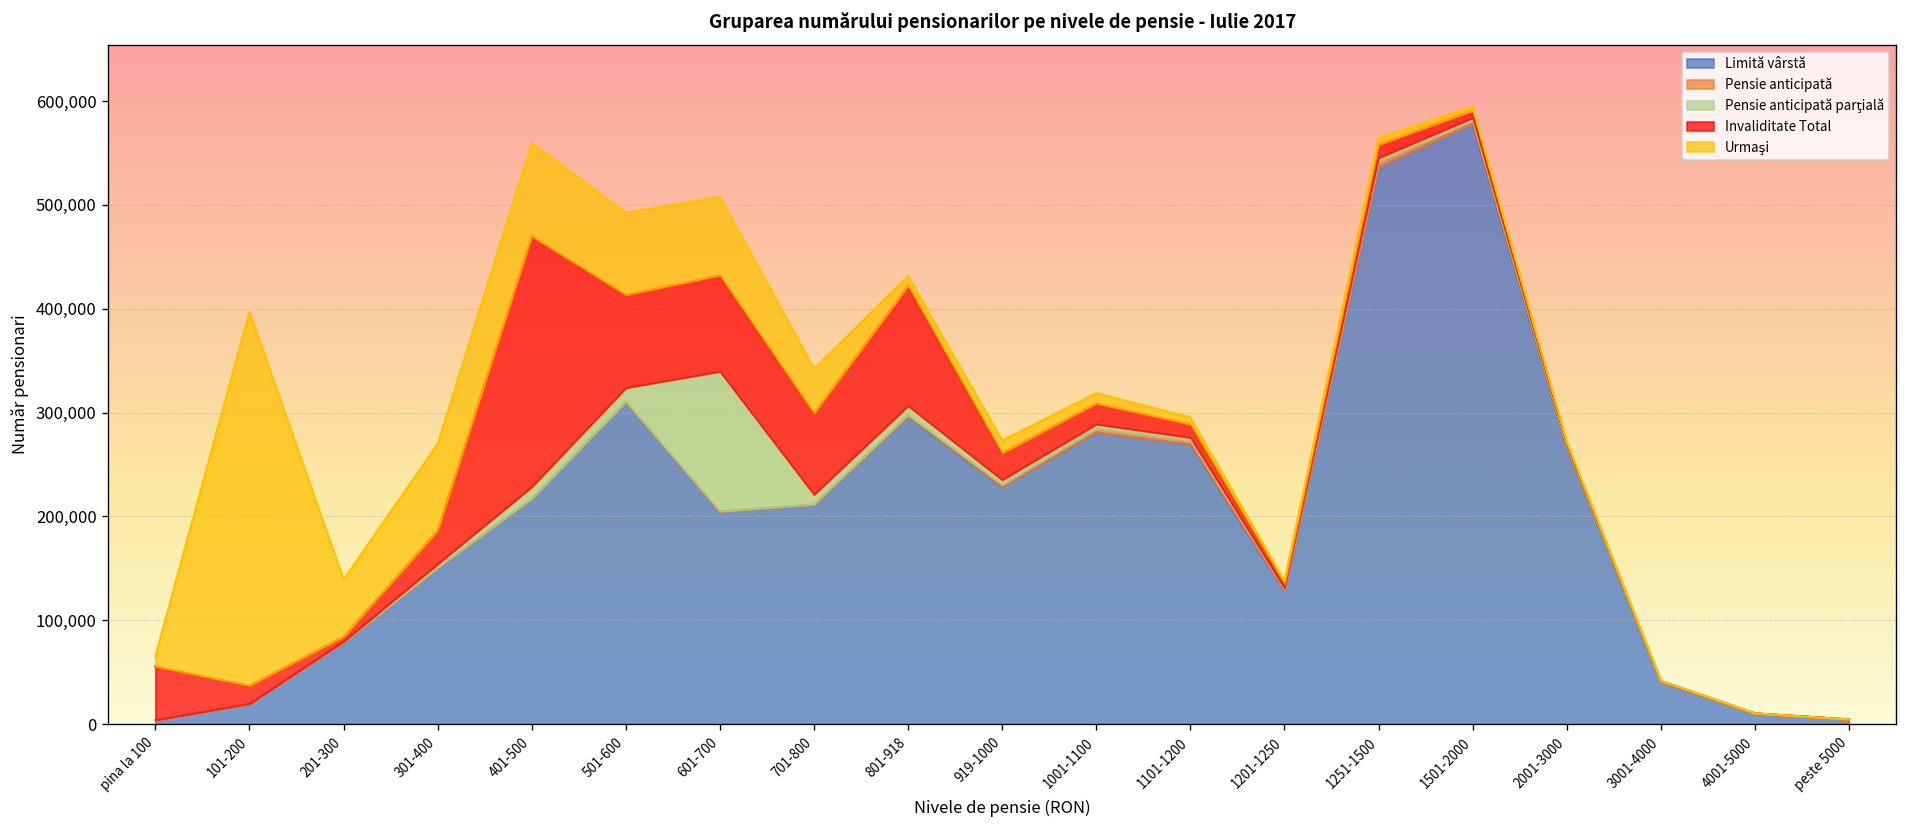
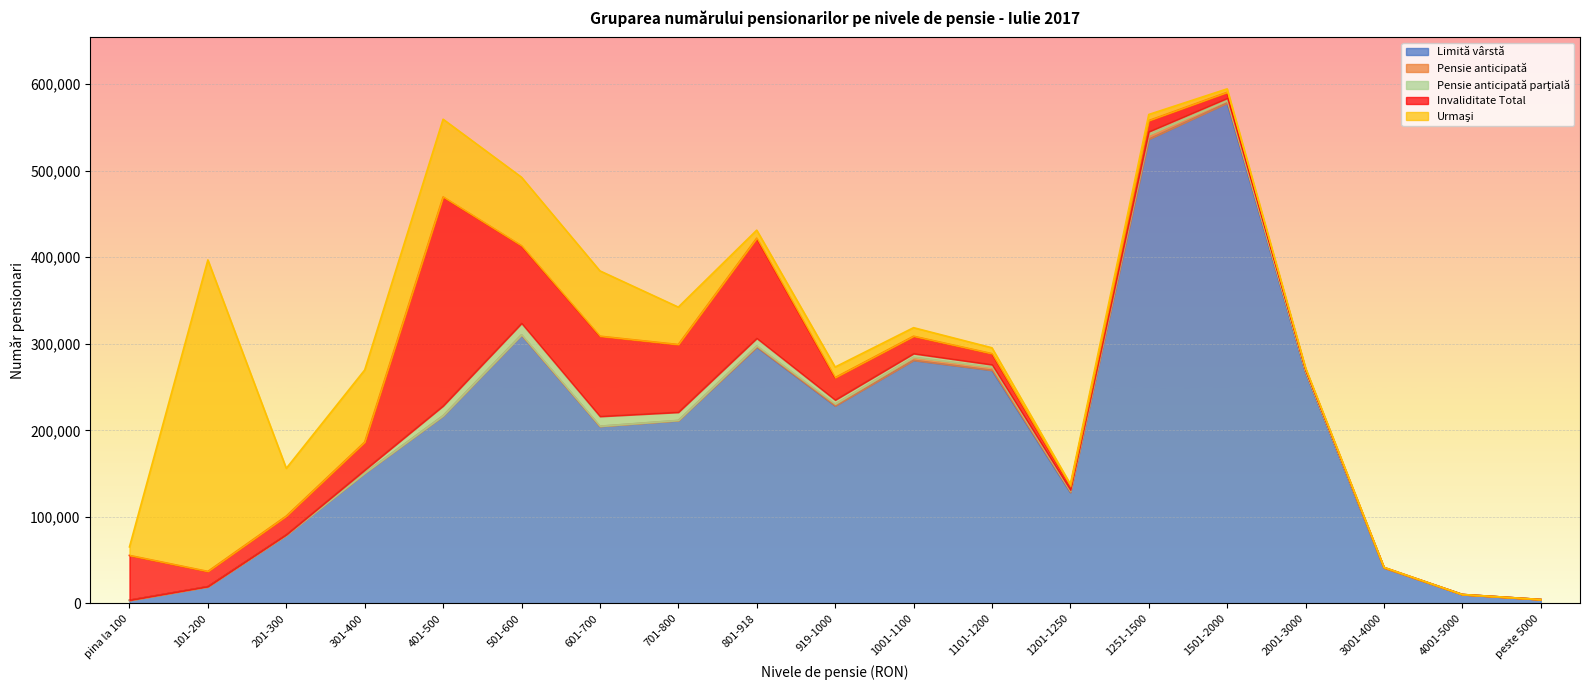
Invaliditate Total, 201-300: 0 -> 20,000
Pensie anticipată parţială, 601-700: 130,000 -> 10,000
